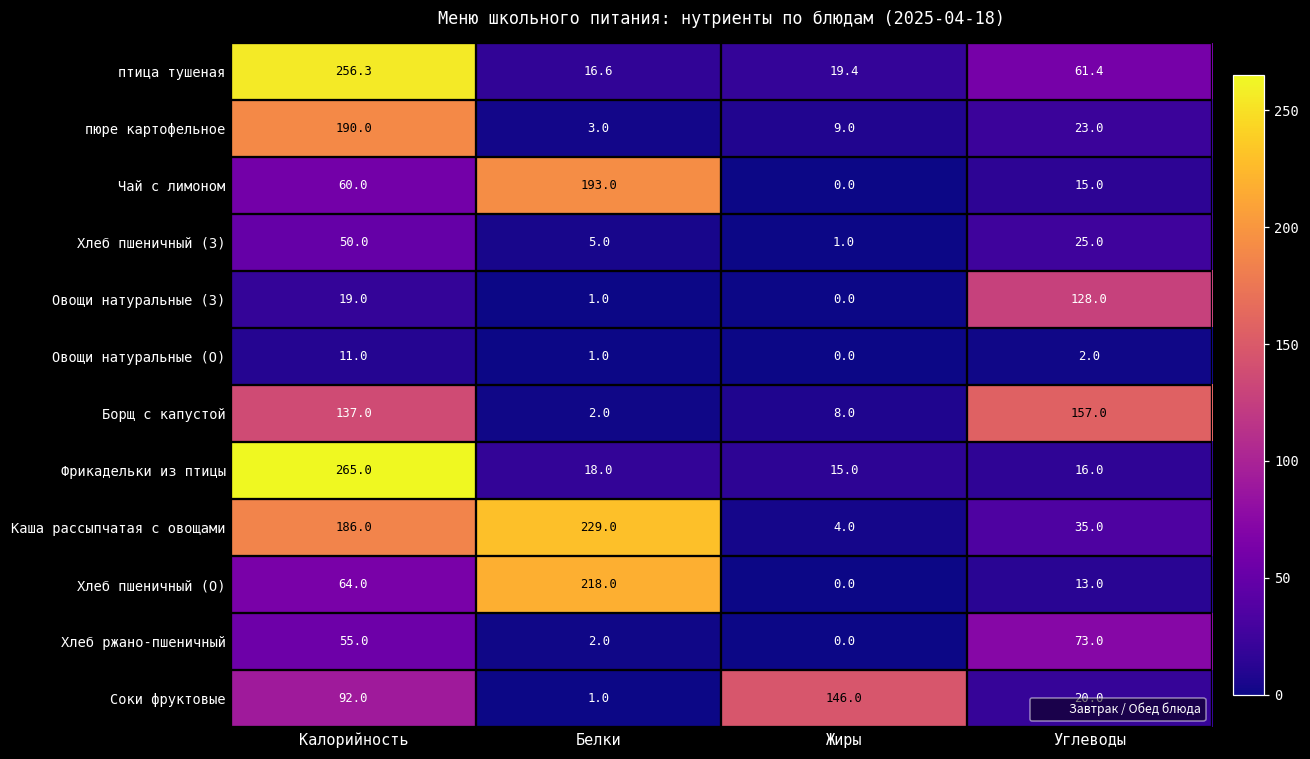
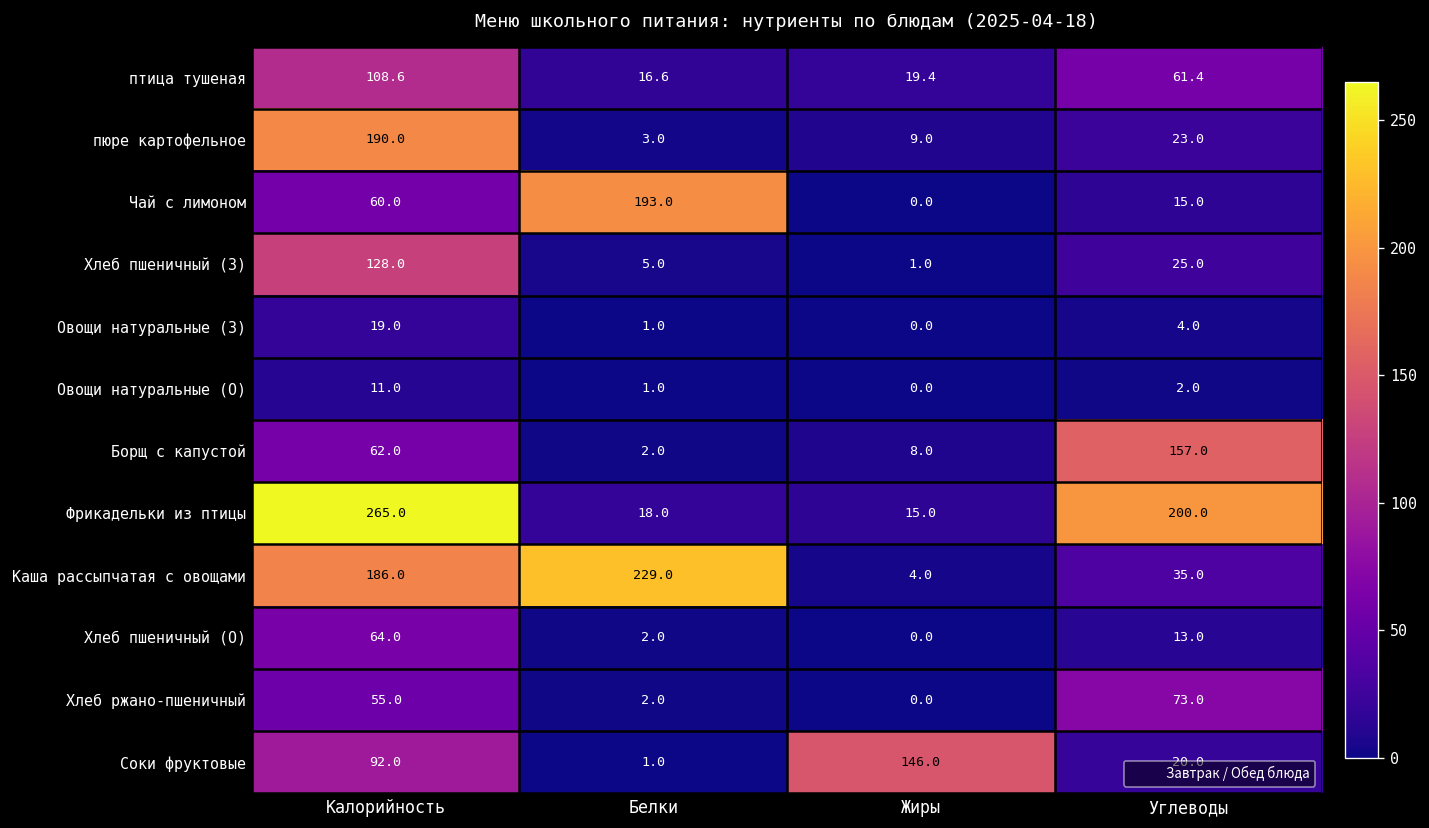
птица тушеная, Калорийность: 256.3 -> 108.6
Хлеб пшеничный (З), Калорийность: 50.0 -> 128.0
Овощи натуральные (З), Углеводы: 128.0 -> 4.0
Борщ с капустой, Калорийность: 137.0 -> 62.0
Фрикадельки из птицы, Углеводы: 16.0 -> 200.0
Хлеб пшеничный (О), Белки: 218.0 -> 2.0
